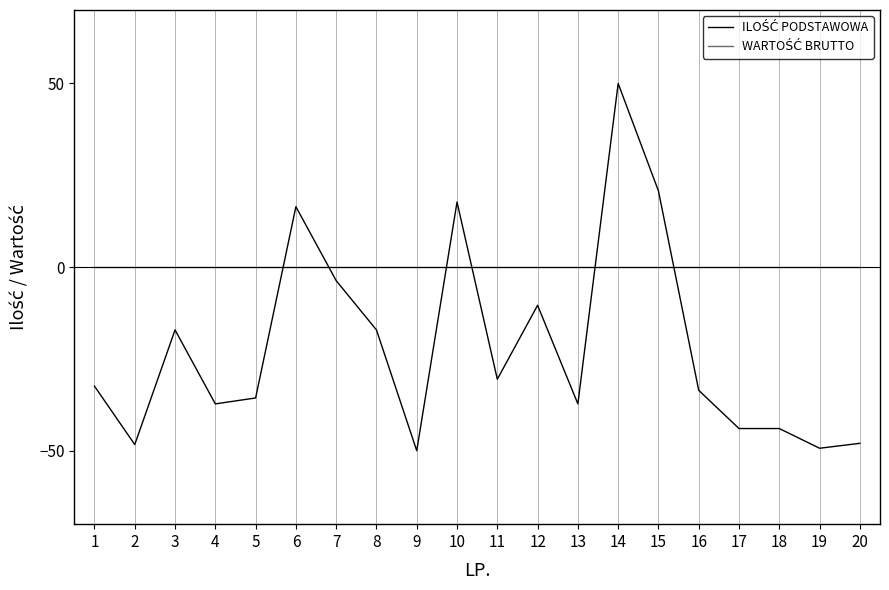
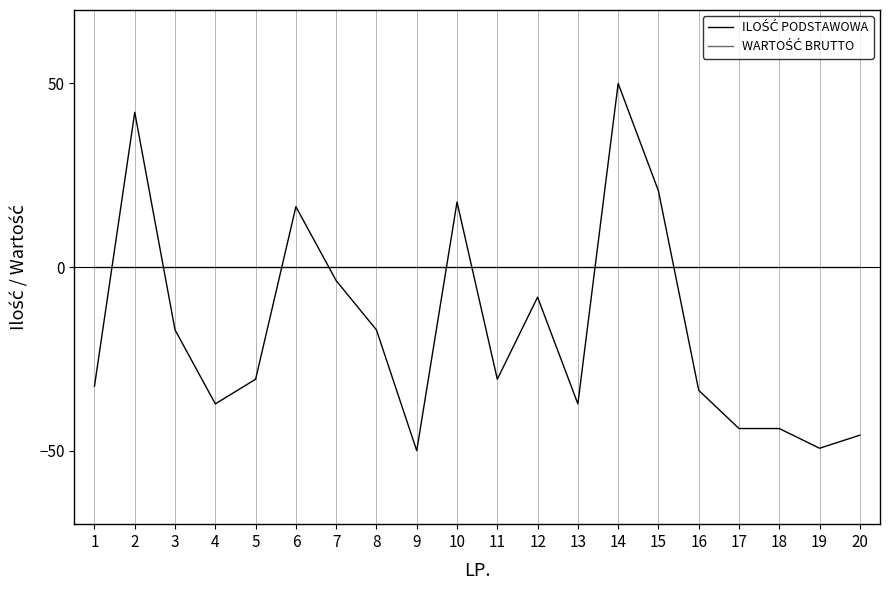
ILOŚĆ PODSTAWOWA, 2: -48 -> 42
ILOŚĆ PODSTAWOWA, 5: -36 -> -31
ILOŚĆ PODSTAWOWA, 12: -10 -> -8
ILOŚĆ PODSTAWOWA, 20: -48 -> -46
